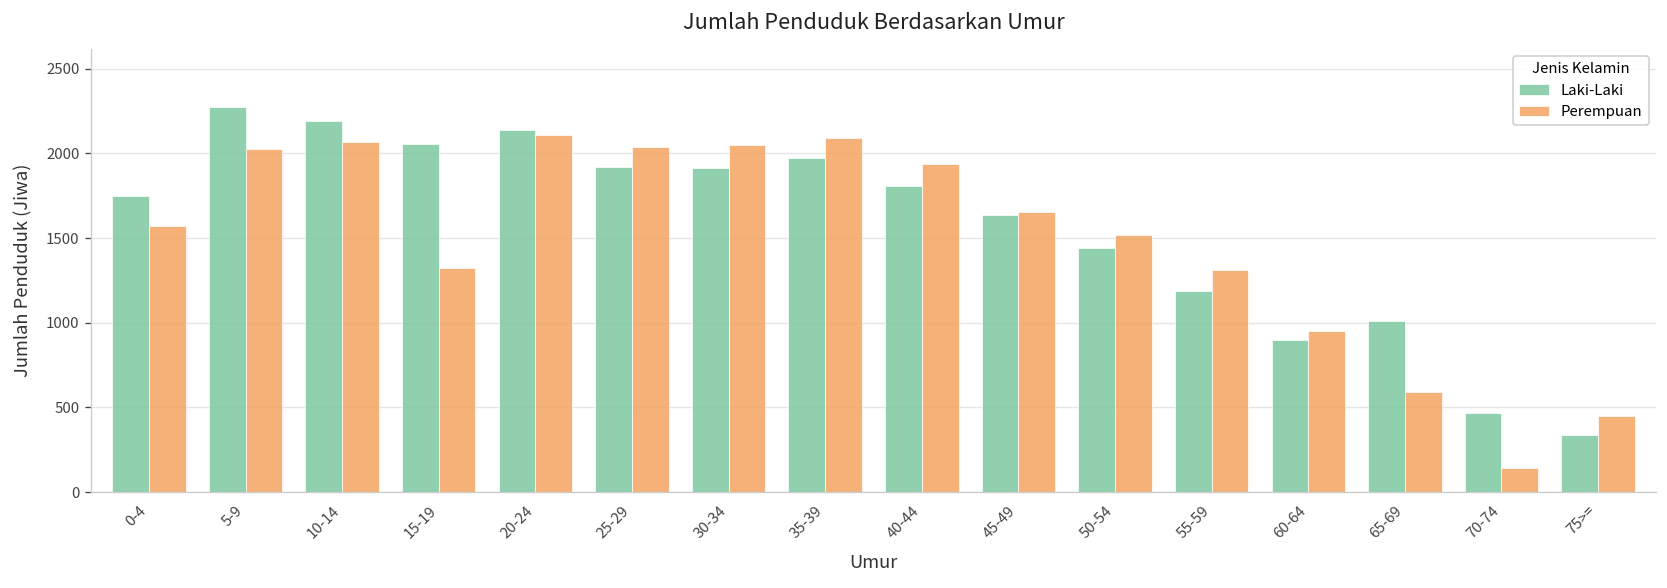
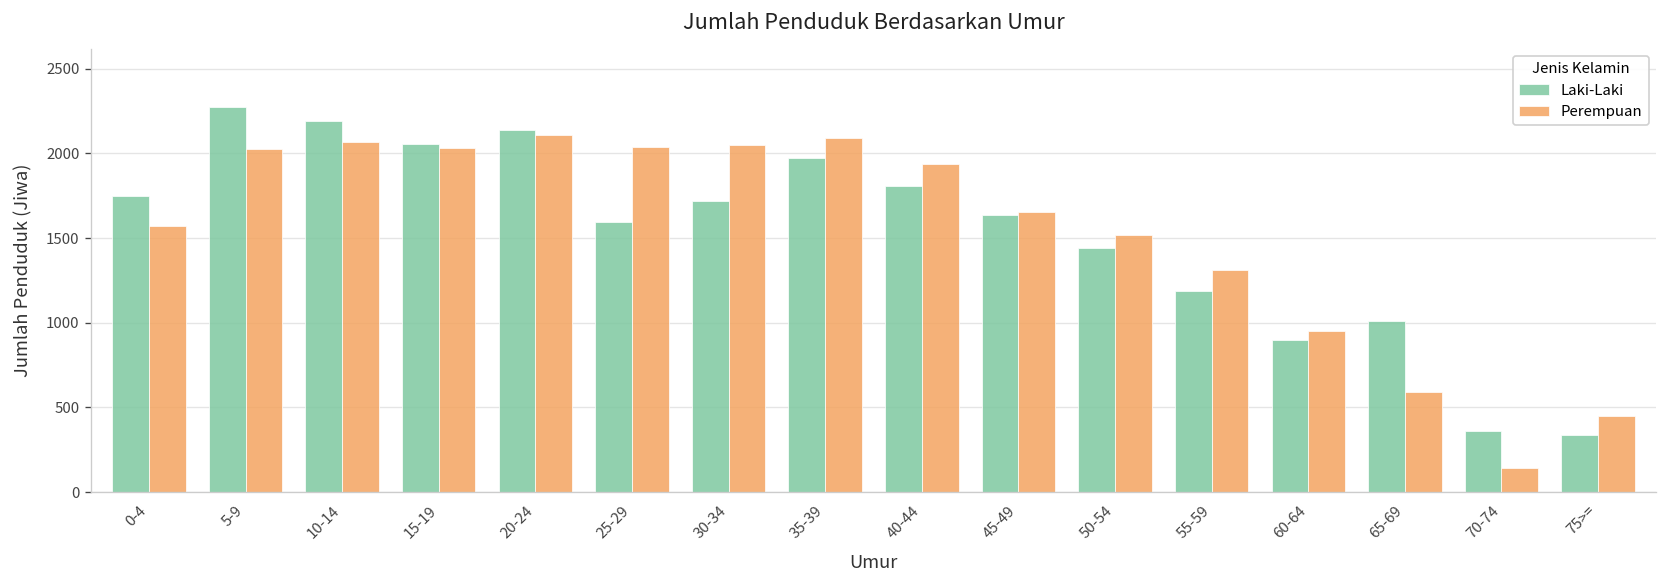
Perempuan, 15-19: 1330 -> 2030
Laki-Laki, 25-29: 1920 -> 1600
Laki-Laki, 30-34: 1920 -> 1720
Laki-Laki, 70-74: 470 -> 360
